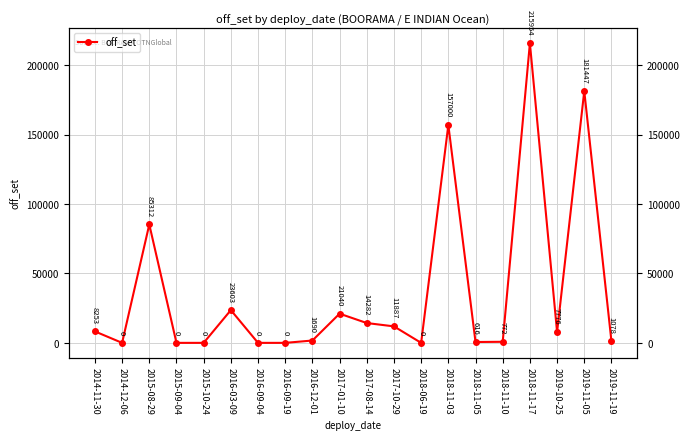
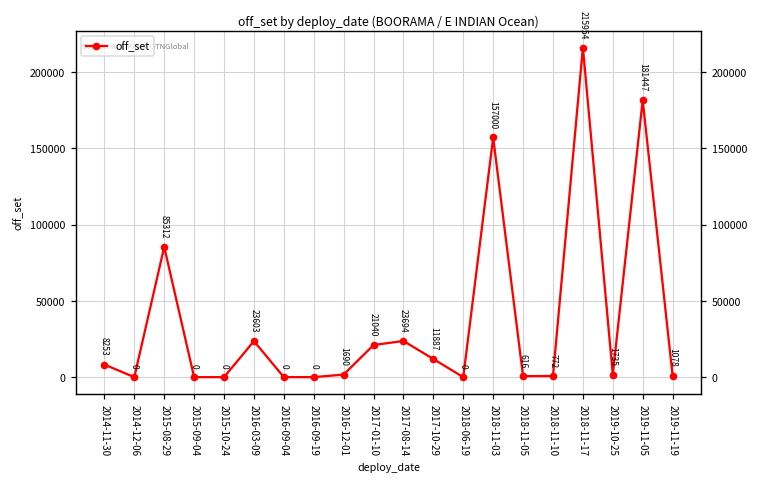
2017-08-14: 14282 -> 23694
2019-10-25: 7776 -> 1735
